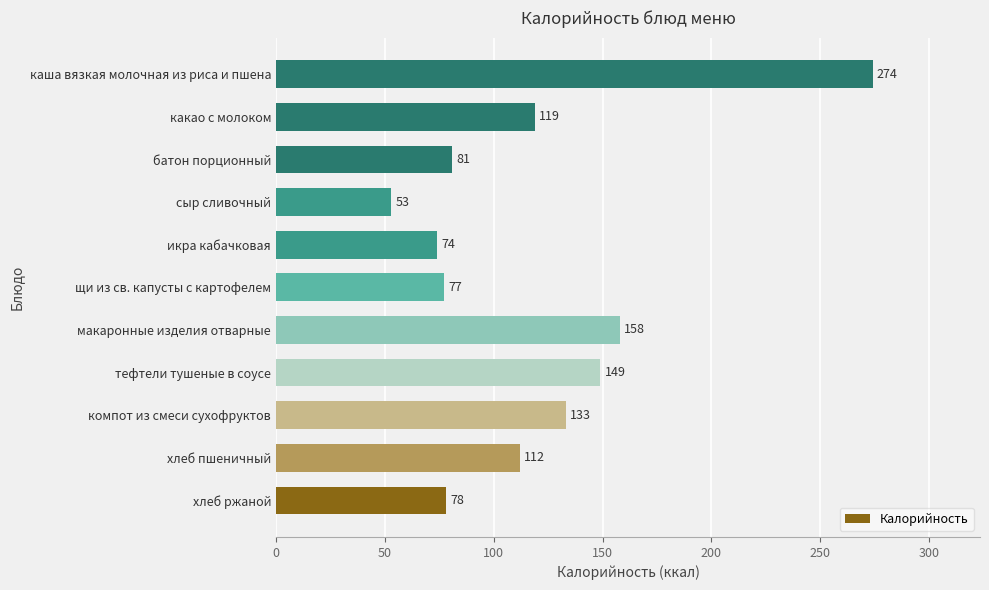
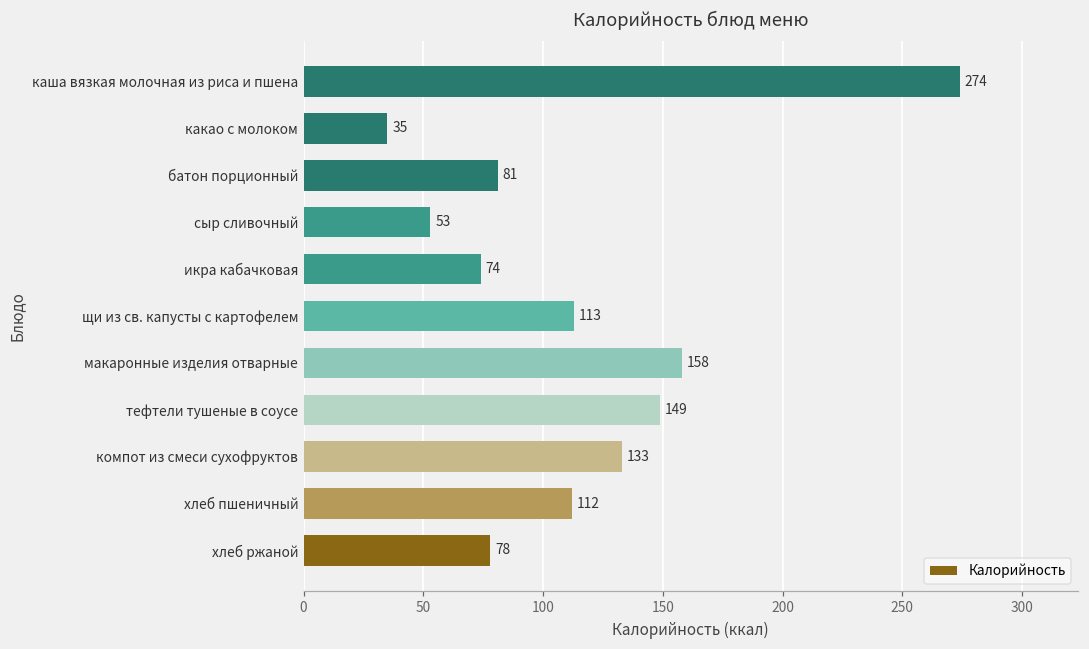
какао с молоком: 119 -> 35
щи из св. капусты с картофелем: 77 -> 113
